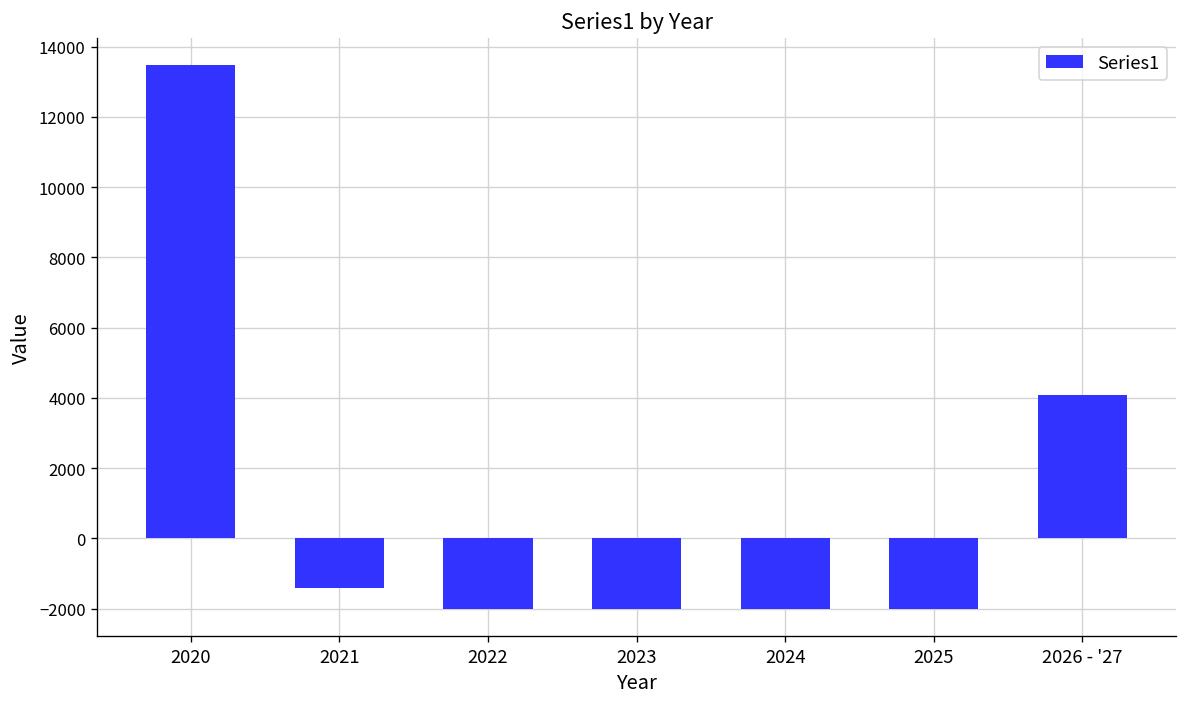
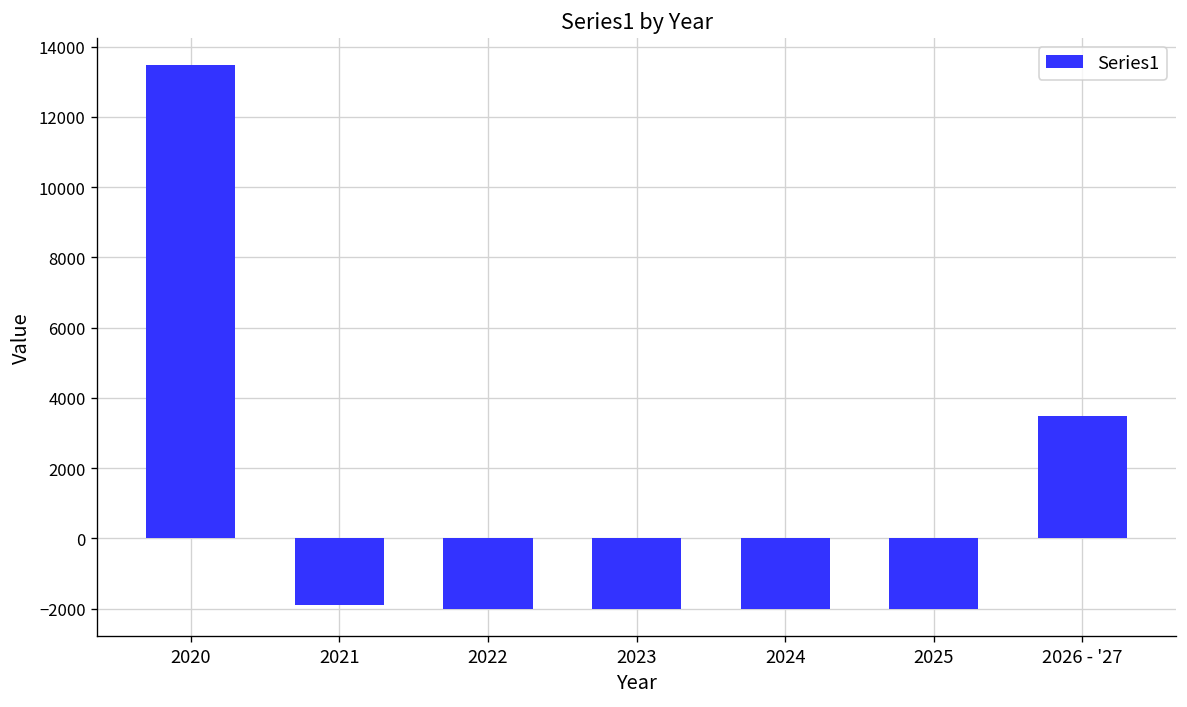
2021: -1400 -> -1900
2026 - '27: 4100 -> 3500
